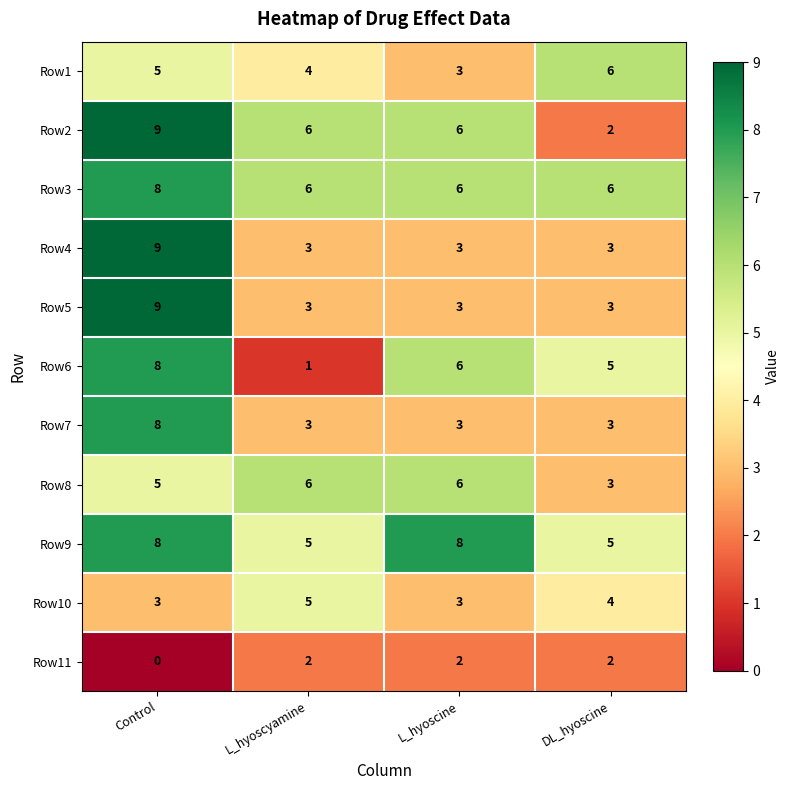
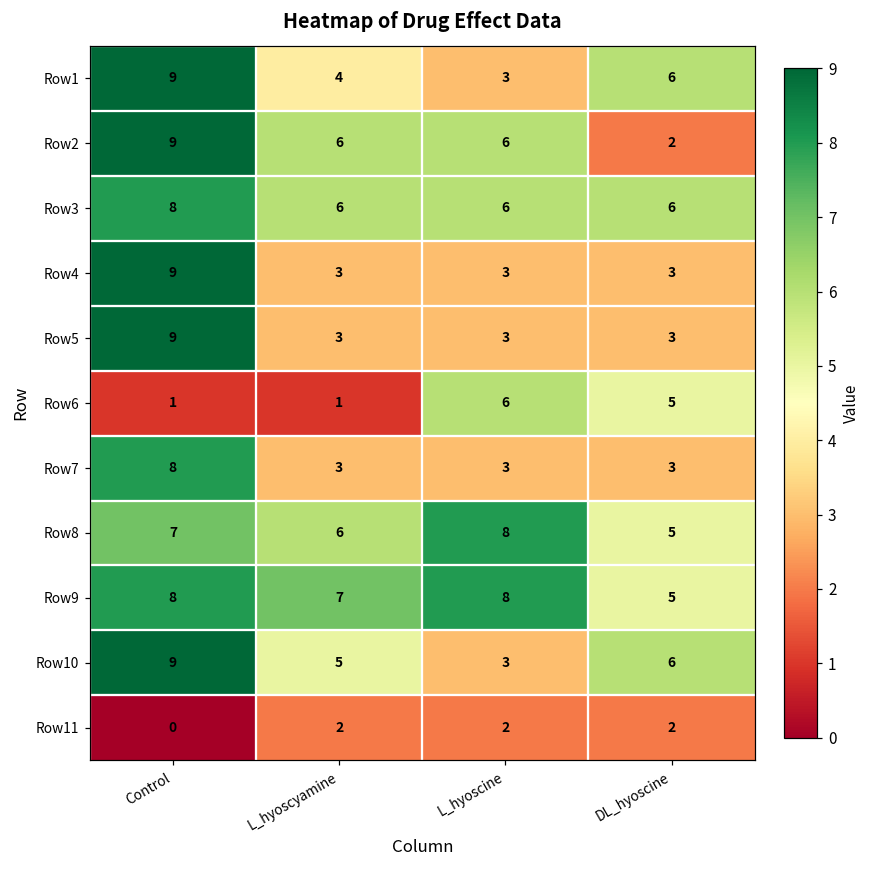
Row1, Control: 5 -> 9
Row6, Control: 8 -> 1
Row8, Control: 5 -> 7
Row8, L_hyoscine: 6 -> 8
Row8, DL_hyoscine: 3 -> 5
Row9, L_hyoscyamine: 5 -> 7
Row10, Control: 3 -> 9
Row10, DL_hyoscine: 4 -> 6
